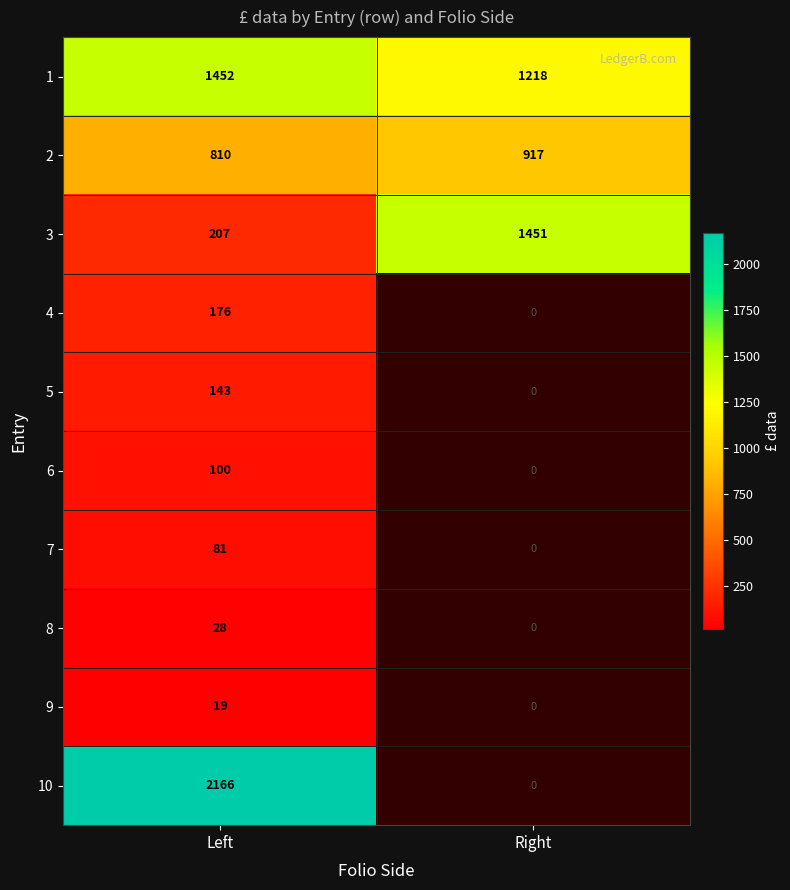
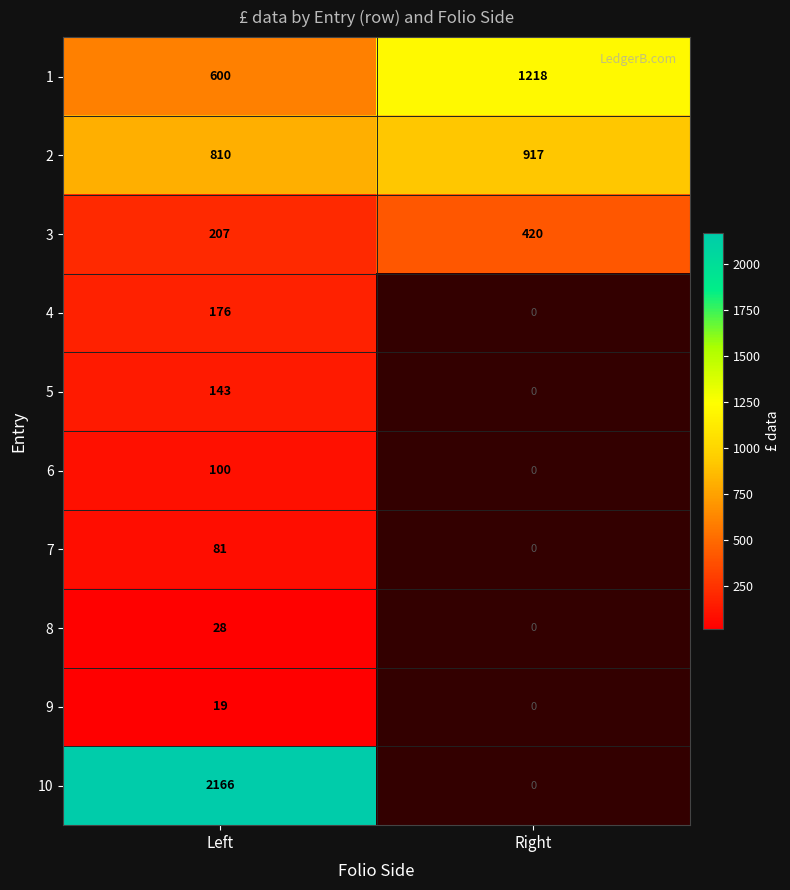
1, Left: 1452 -> 600
3, Right: 1451 -> 420
